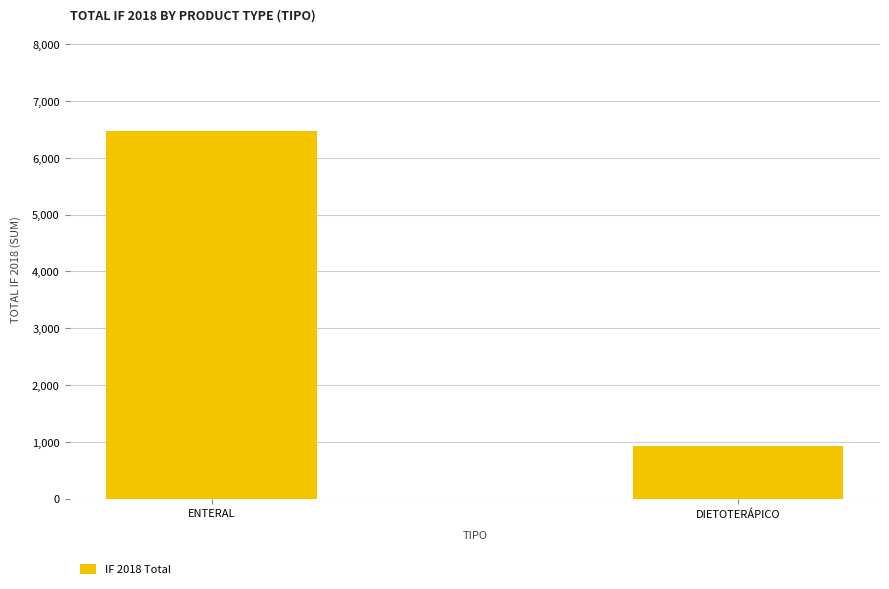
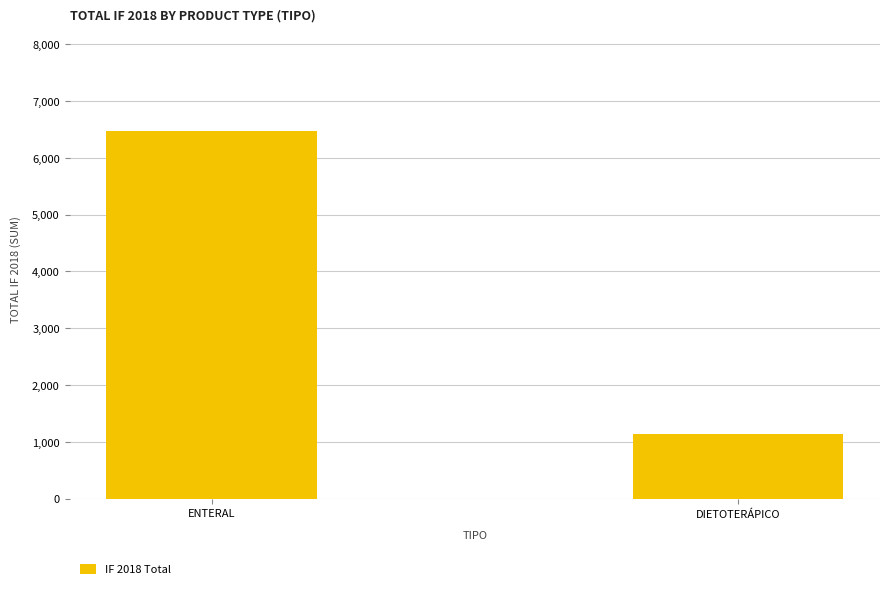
DIETOTERÁPICO: 900 -> 1,100
